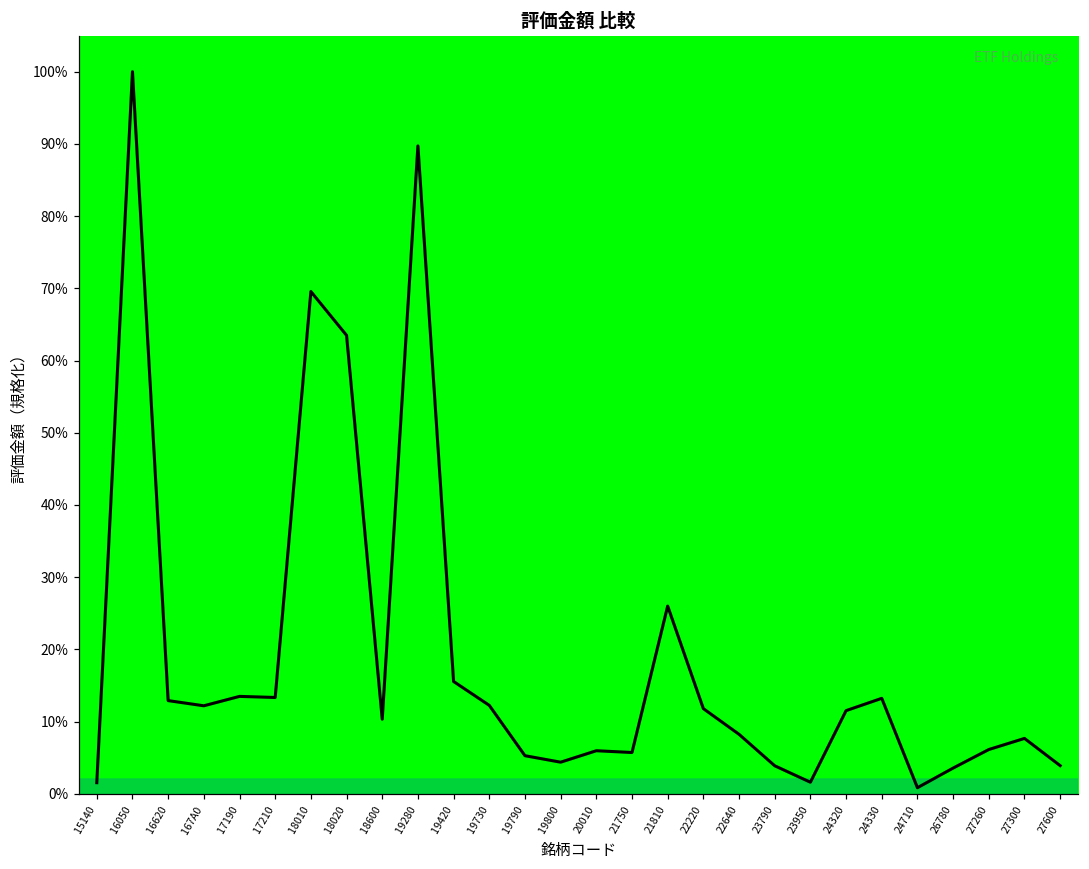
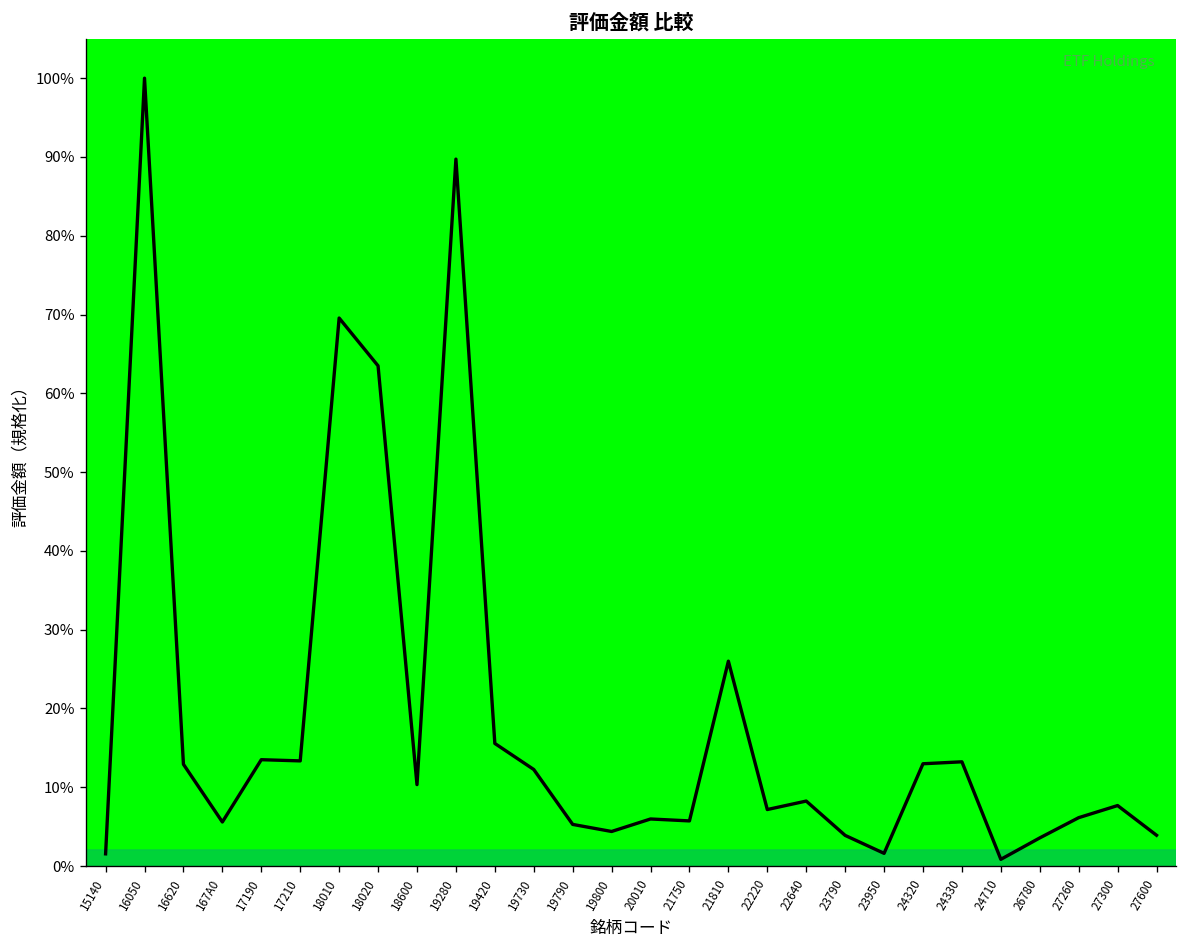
167A0: 12% -> 6%
22220: 12% -> 7%
24320: 12% -> 13%
